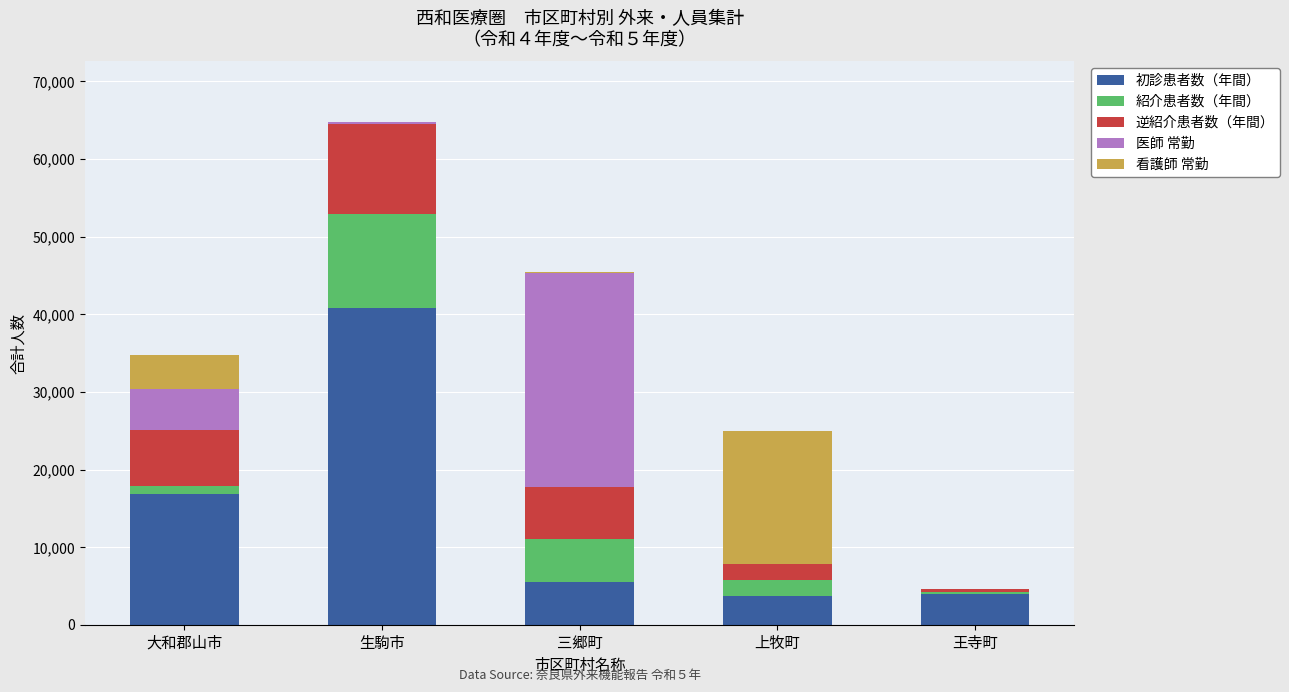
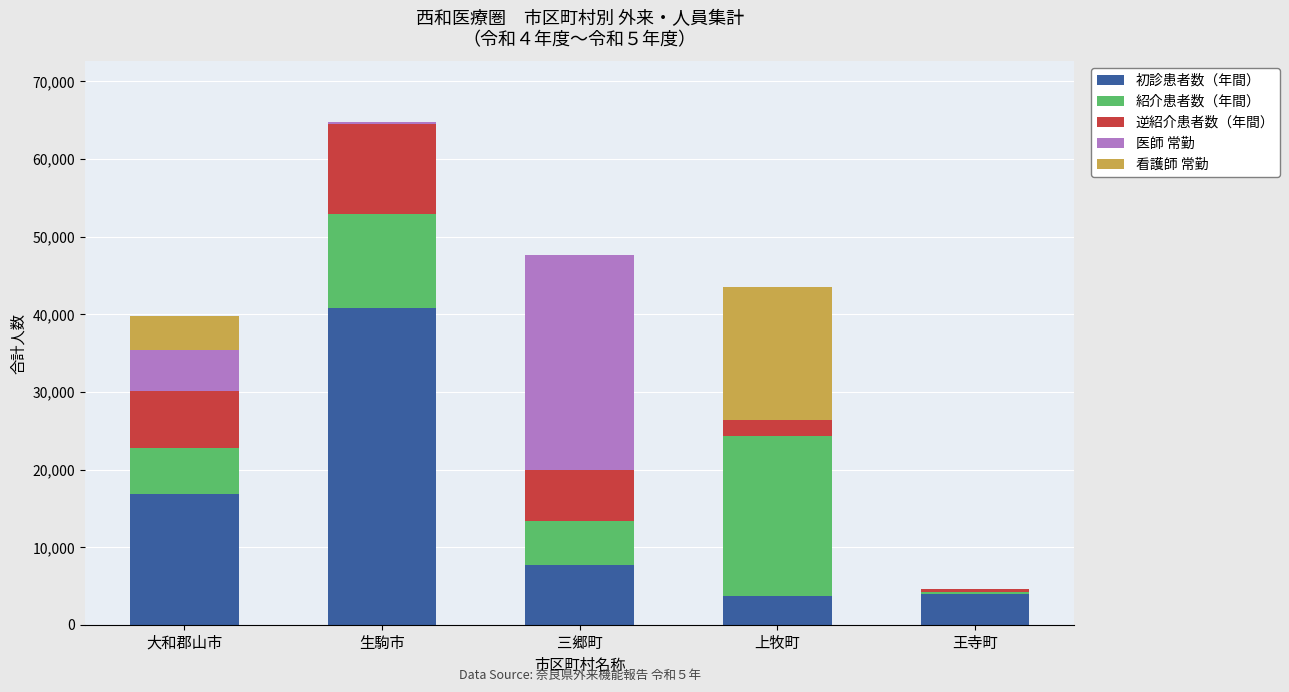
紹介患者数（年間）, 大和郡山市: 1,000 -> 6,000
初診患者数（年間）, 三郷町: 5,000 -> 8,000
紹介患者数（年間）, 上牧町: 2,000 -> 21,000
